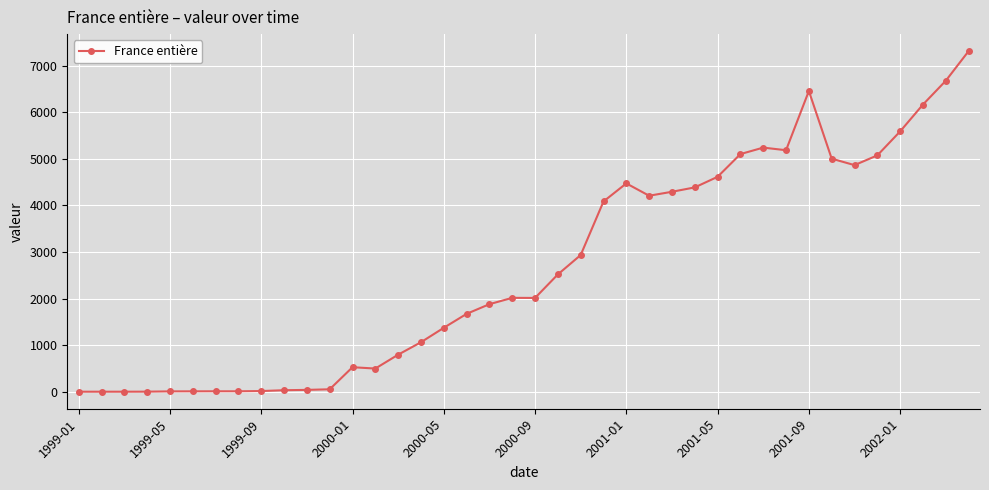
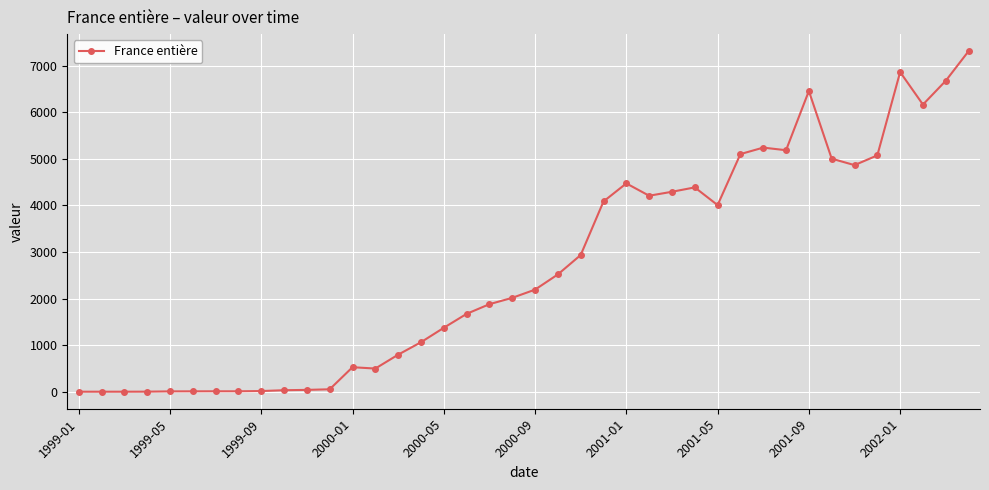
2000-09: 2000 -> 2200
2001-05: 4600 -> 4000
2002-01: 5600 -> 6900
